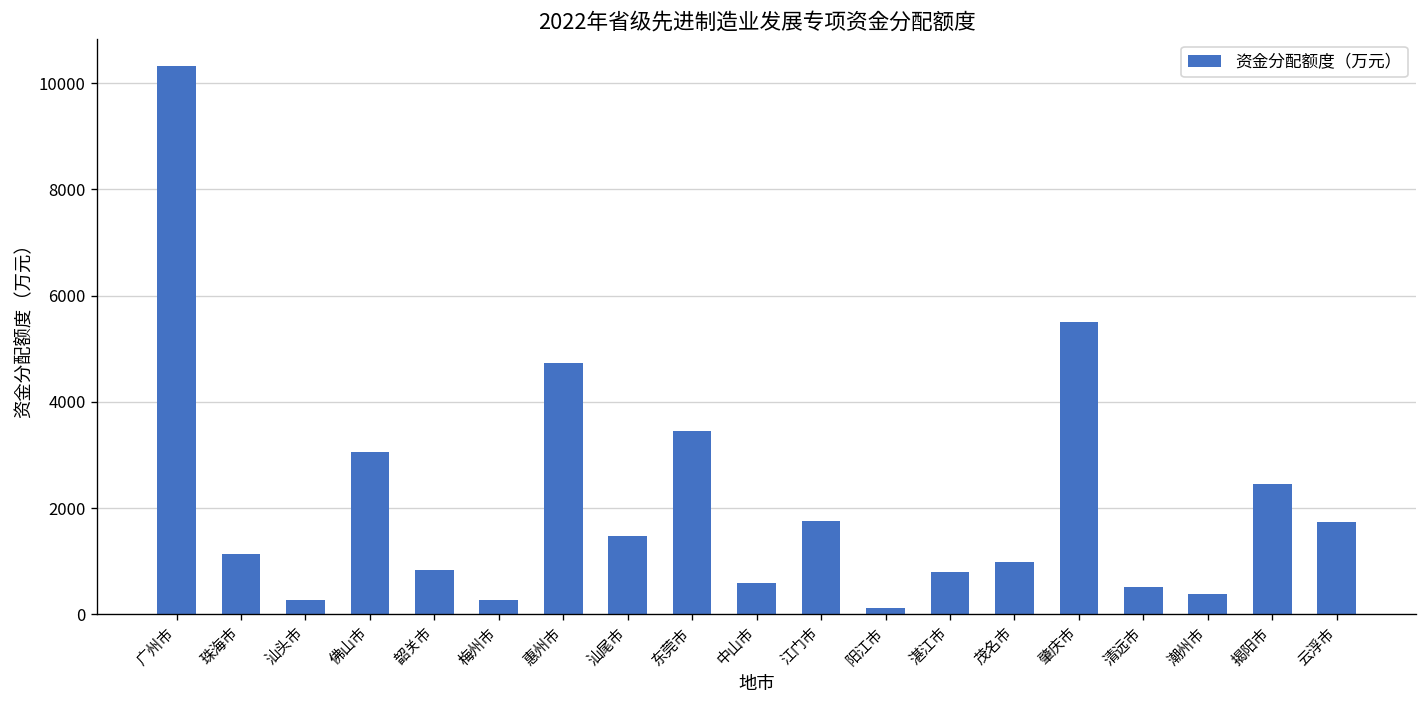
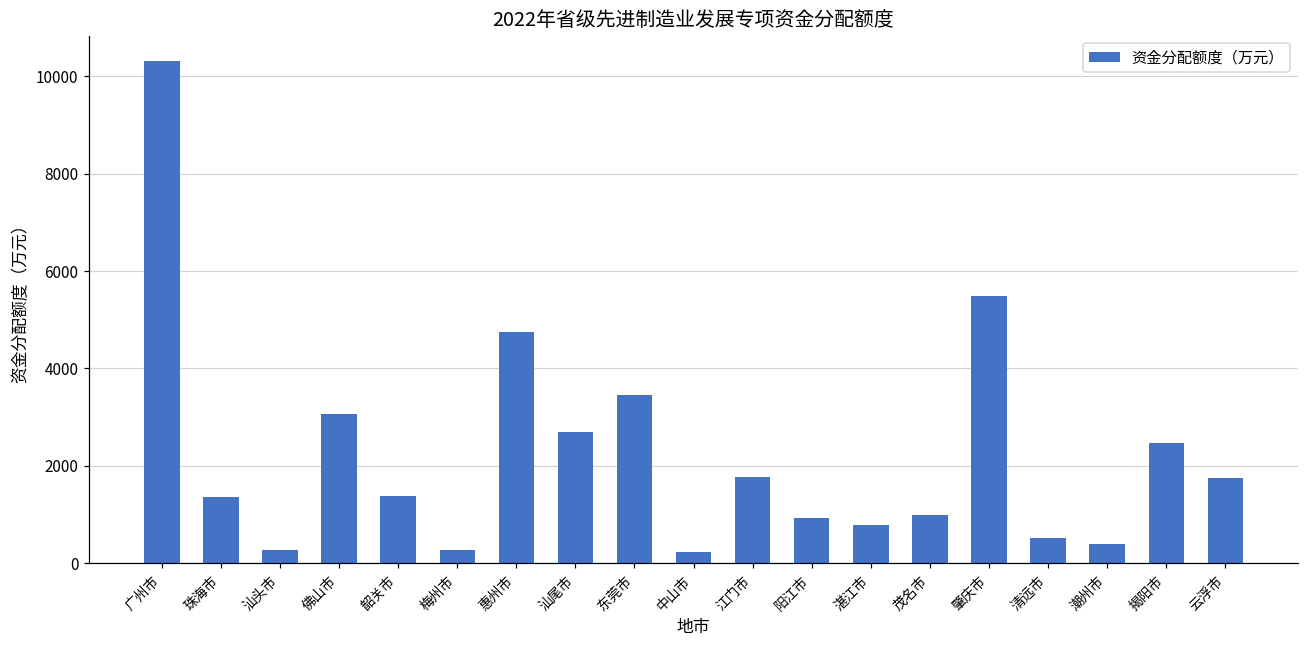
珠海市: 1100 -> 1400
韶关市: 800 -> 1400
汕尾市: 1500 -> 2700
中山市: 600 -> 200
阳江市: 100 -> 900
